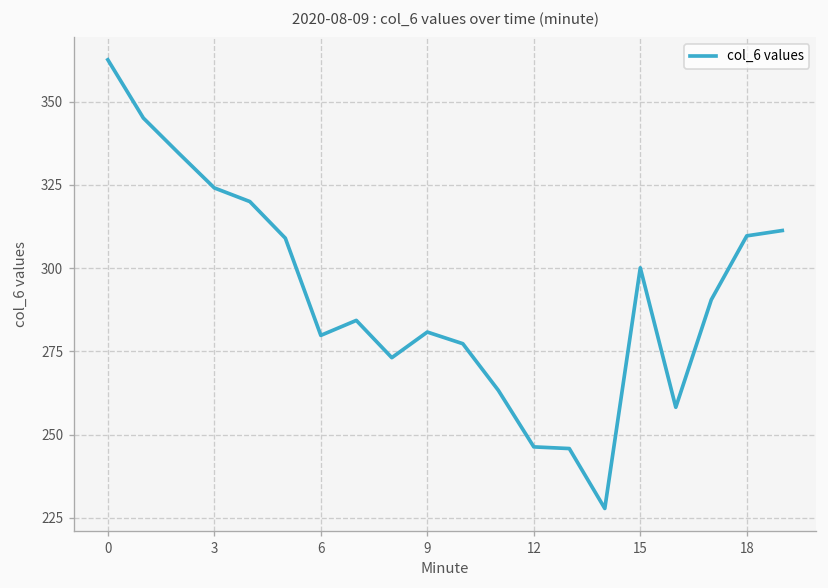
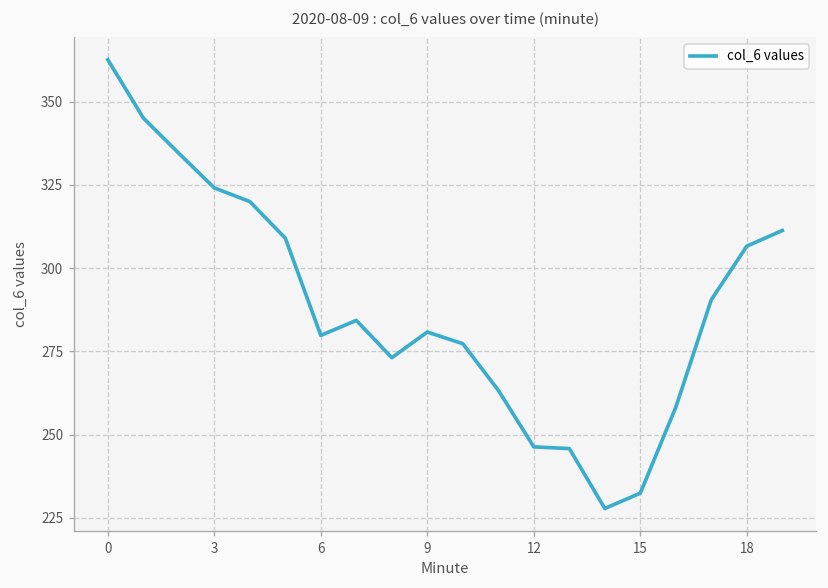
15: 300 -> 232
18: 310 -> 307
